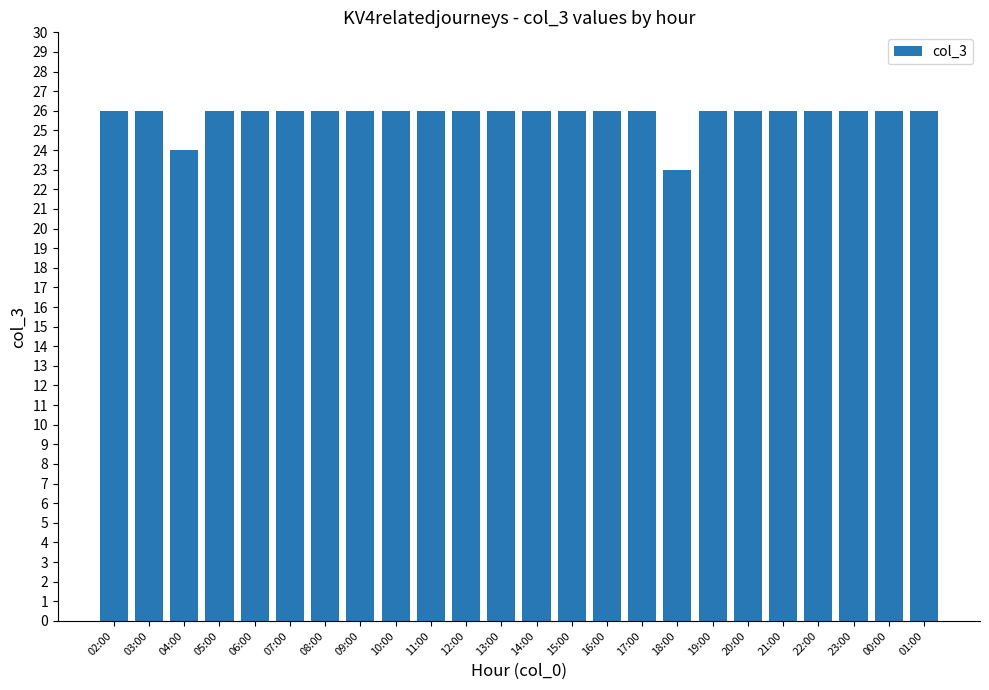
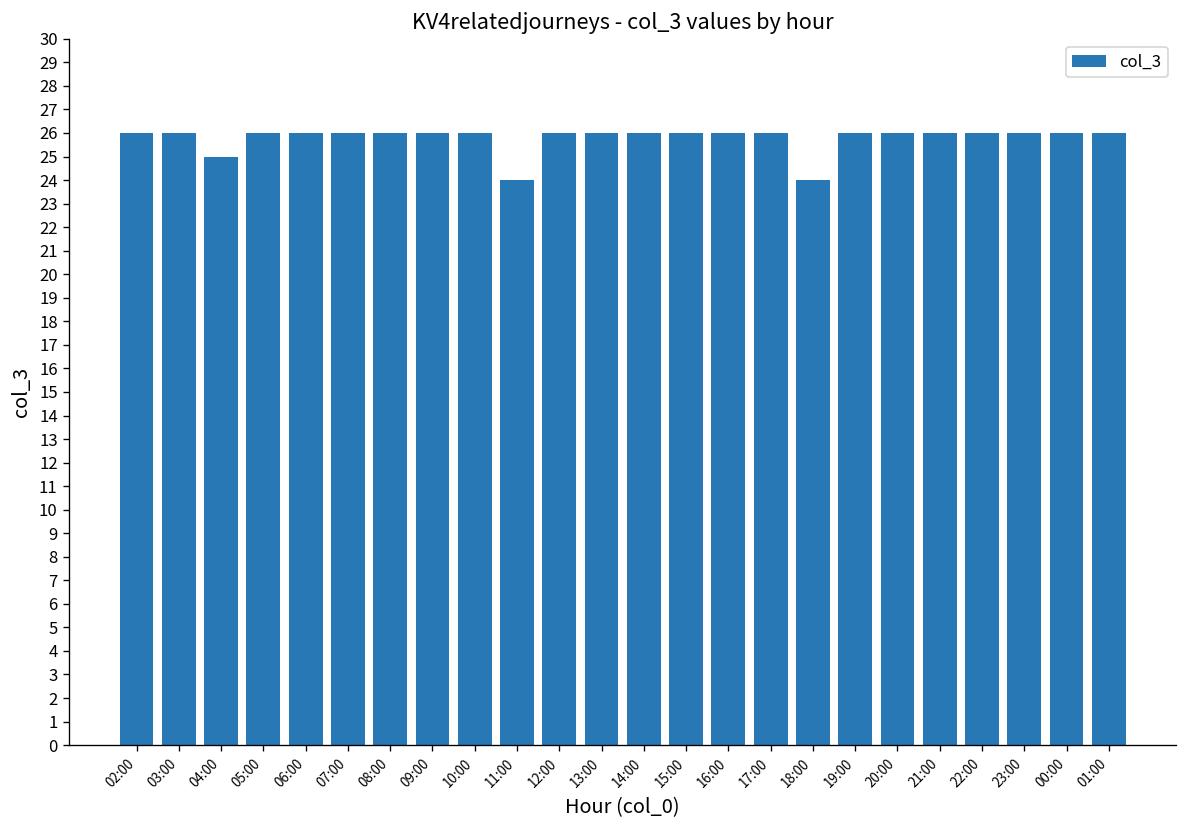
04:00: 24 -> 25
11:00: 26 -> 24
18:00: 23 -> 24
